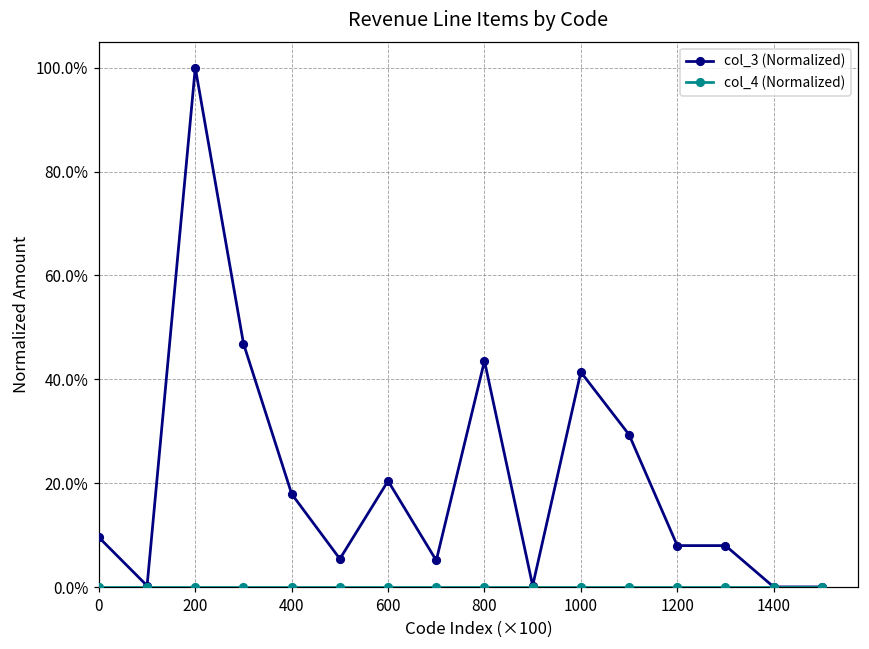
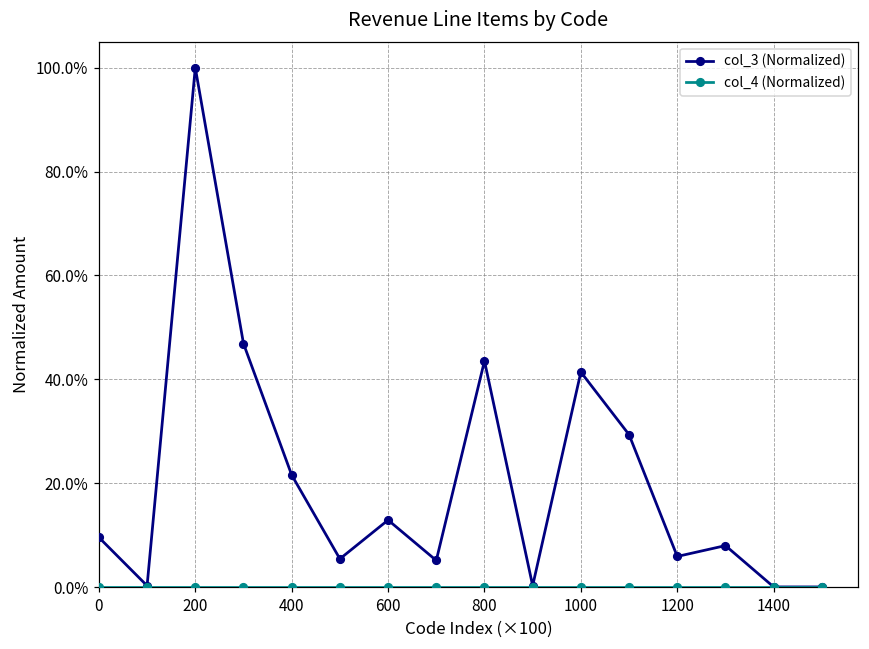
col_3 (Normalized), 400: 18% -> 22%
col_3 (Normalized), 600: 20% -> 13%
col_3 (Normalized), 1200: 8% -> 6%
